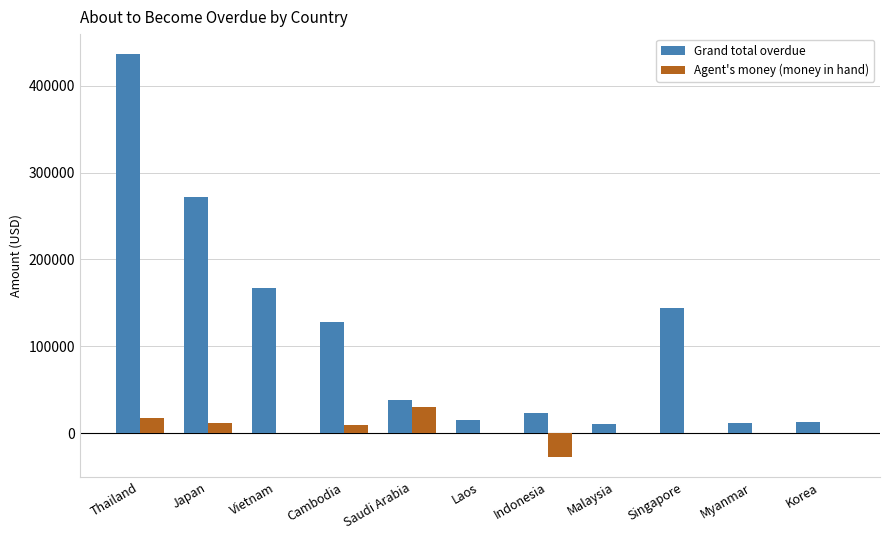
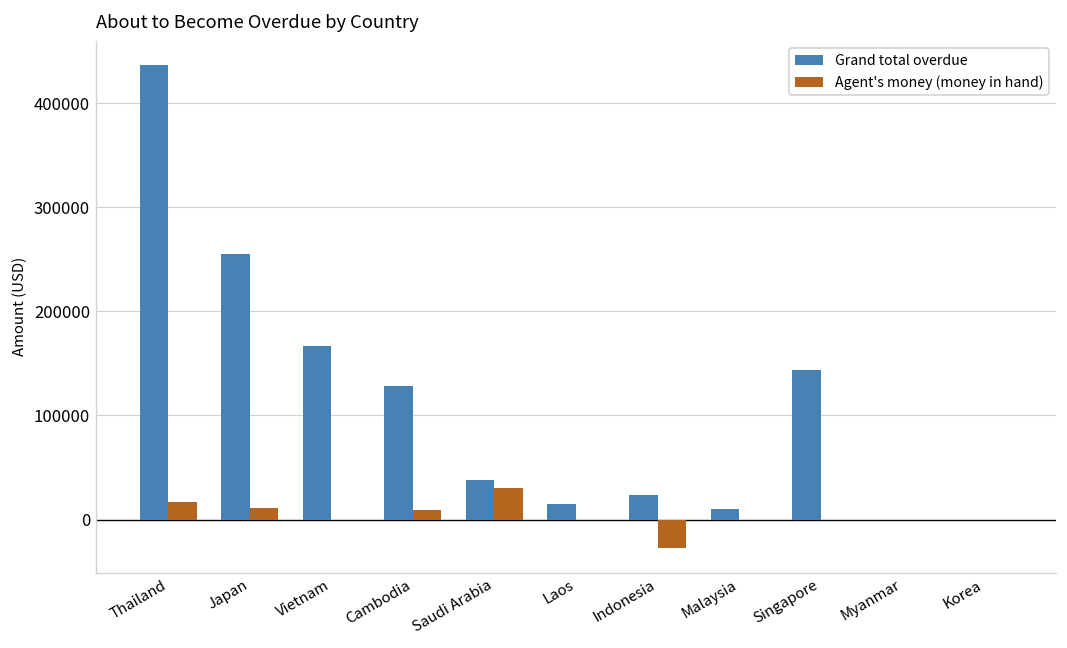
Grand total overdue, Japan: 270000 -> 250000
Grand total overdue, Myanmar: 10000 -> 0
Grand total overdue, Korea: 10000 -> 0
